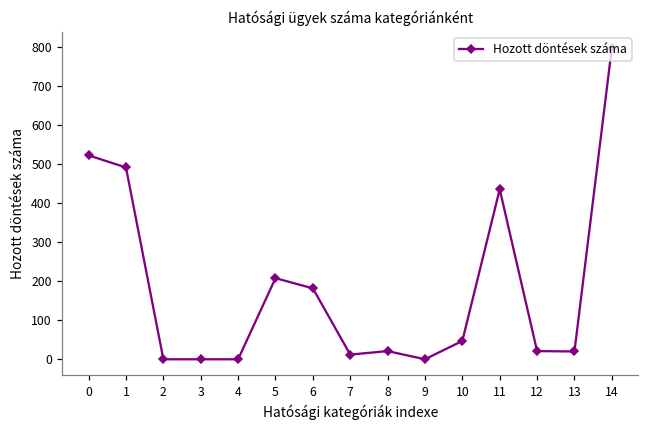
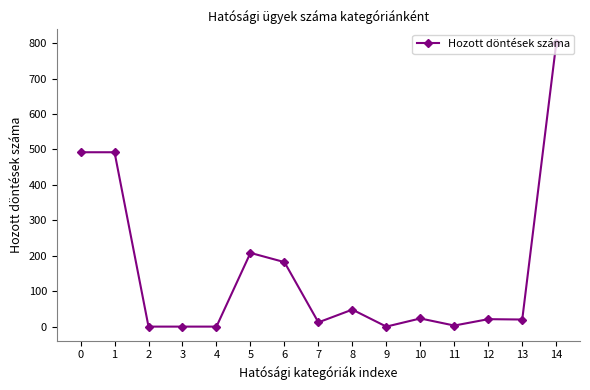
0: 520 -> 490
8: 20 -> 50
10: 50 -> 20
11: 440 -> 0
